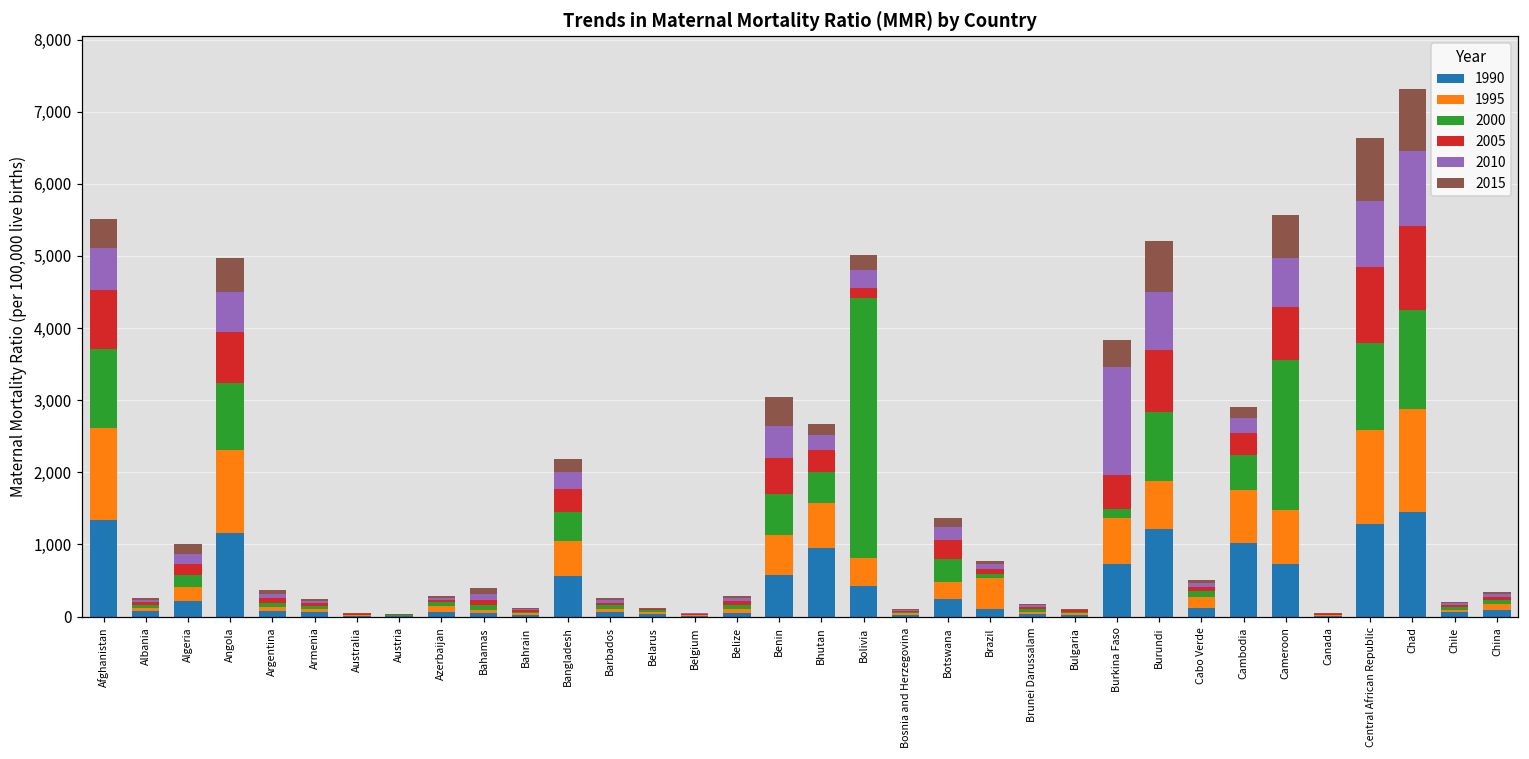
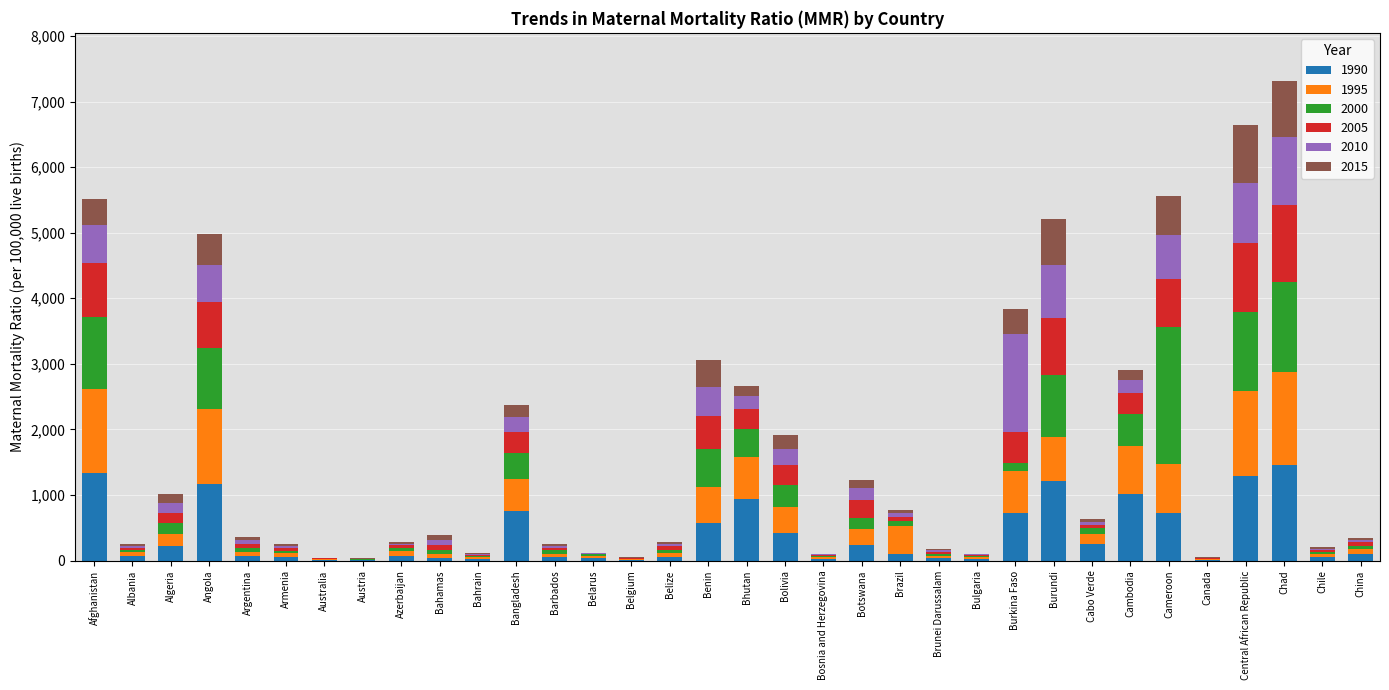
1990, Bangladesh: 600 -> 800
2000, Bolivia: 3,600 -> 300
2005, Bolivia: 100 -> 300
2000, Botswana: 300 -> 200
1990, Cabo Verde: 100 -> 300
